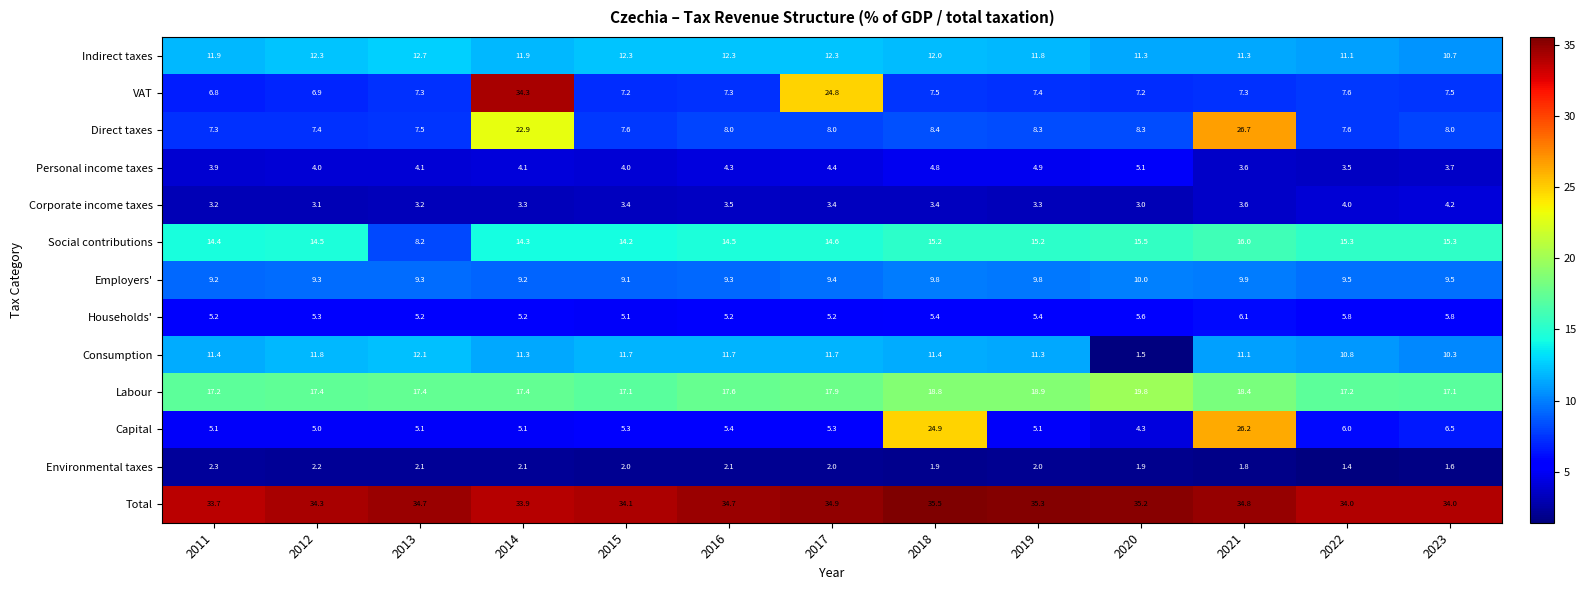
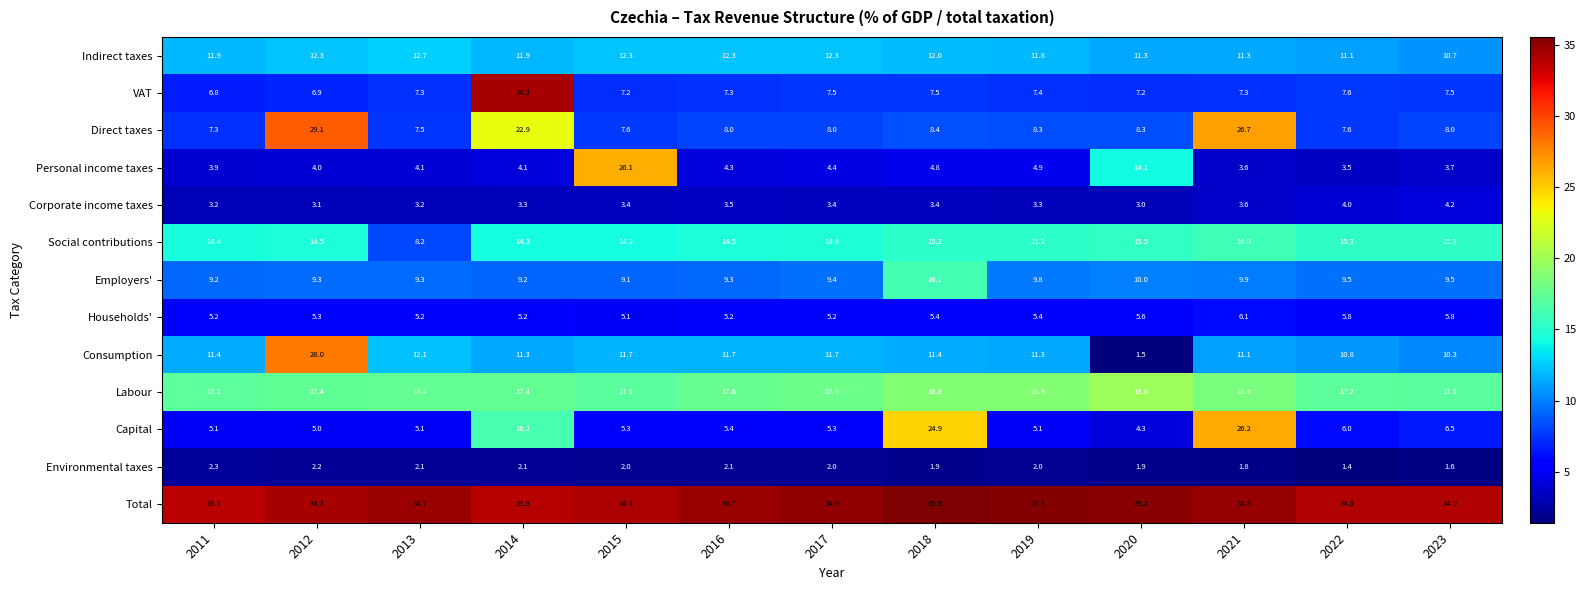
VAT, 2017: 24.8 -> 7.5
Direct taxes, 2012: 7.4 -> 29.1
Personal income taxes, 2015: 4.0 -> 26.1
Personal income taxes, 2020: 5.1 -> 14.1
Employers', 2018: 9.8 -> 16.1
Consumption, 2012: 11.8 -> 28.0
Capital, 2014: 5.1 -> 16.2
